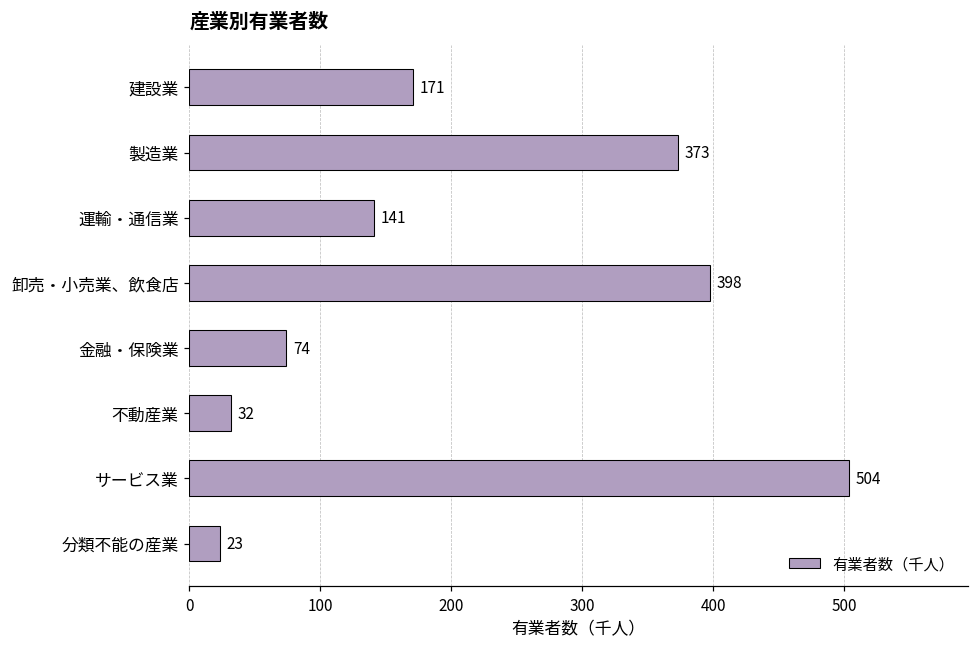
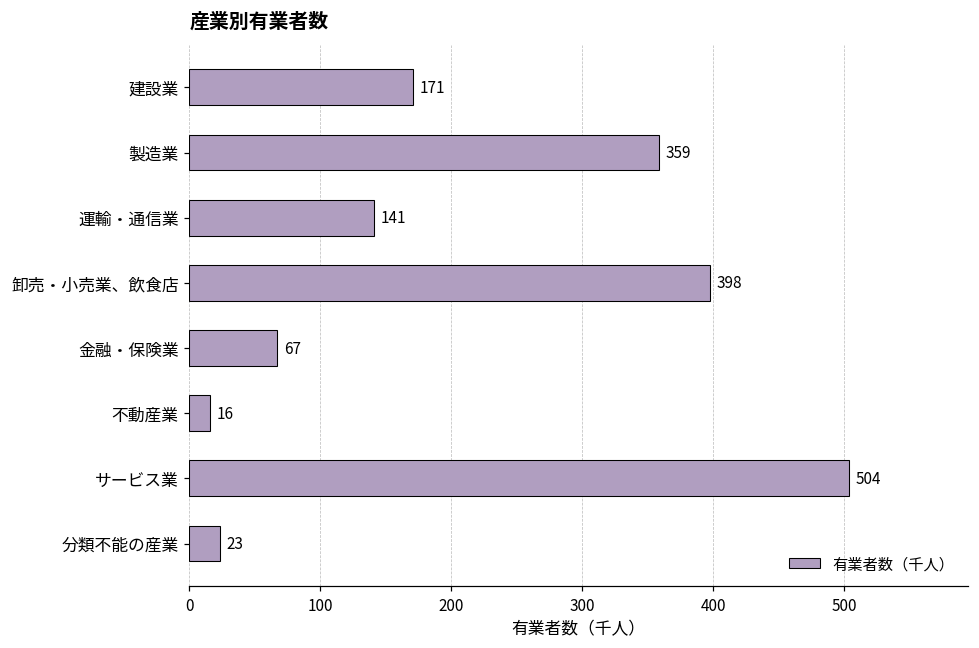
製造業: 373 -> 359
金融・保険業: 74 -> 67
不動産業: 32 -> 16
